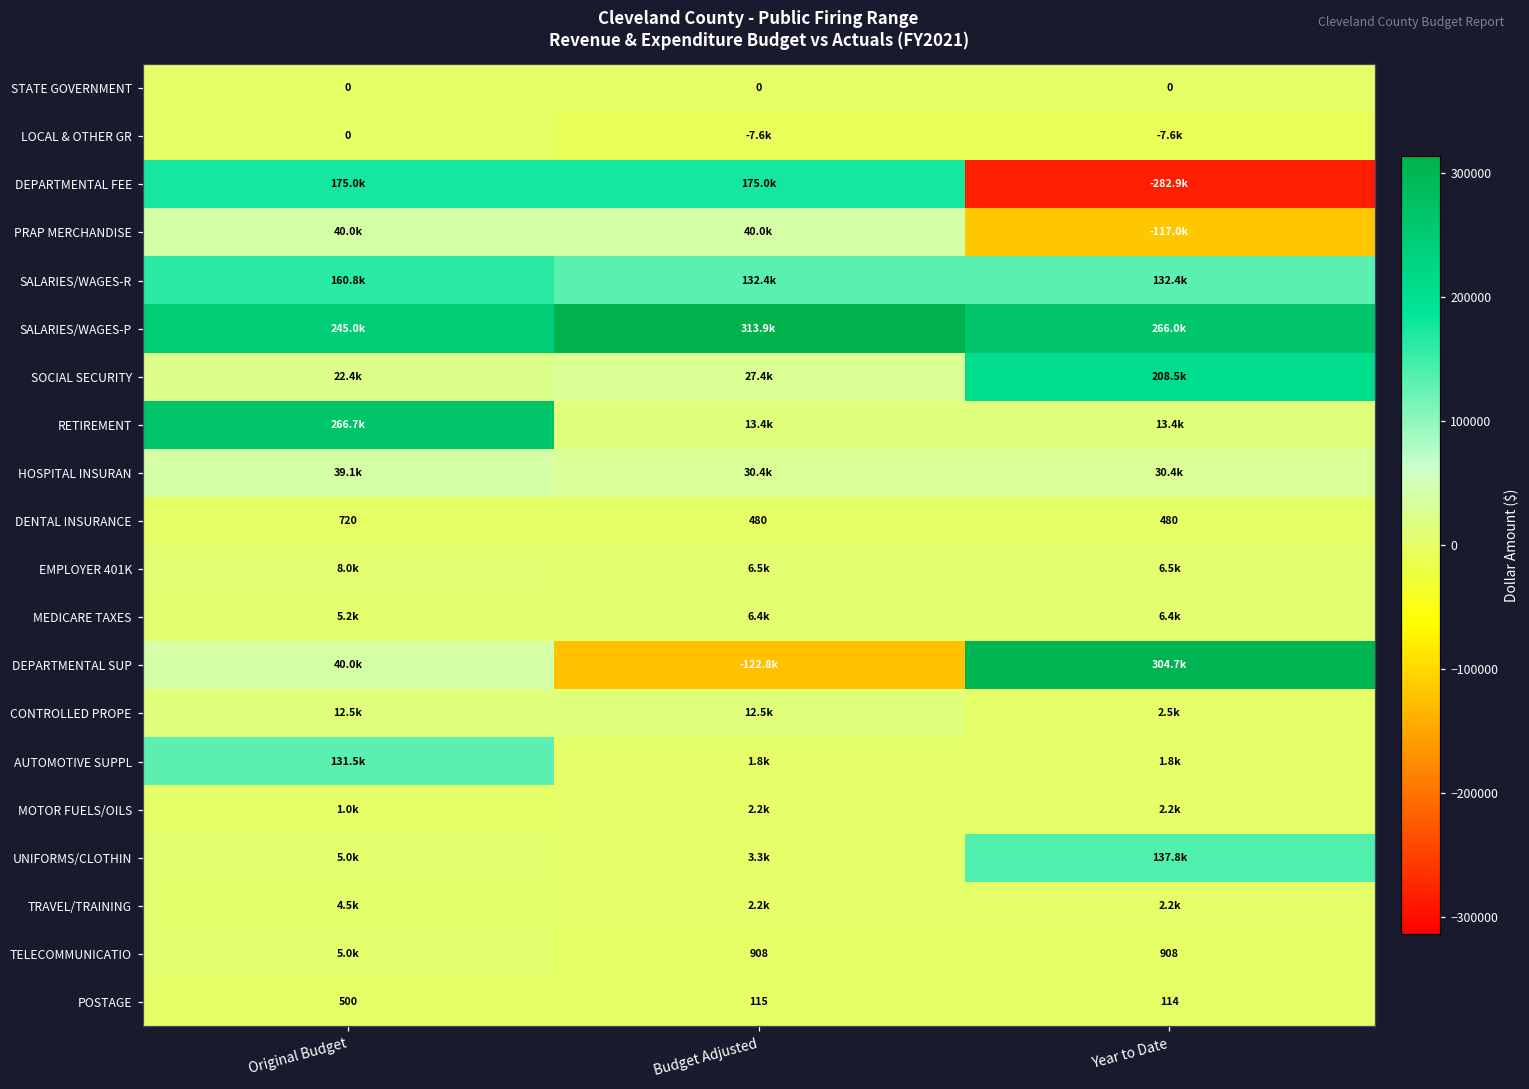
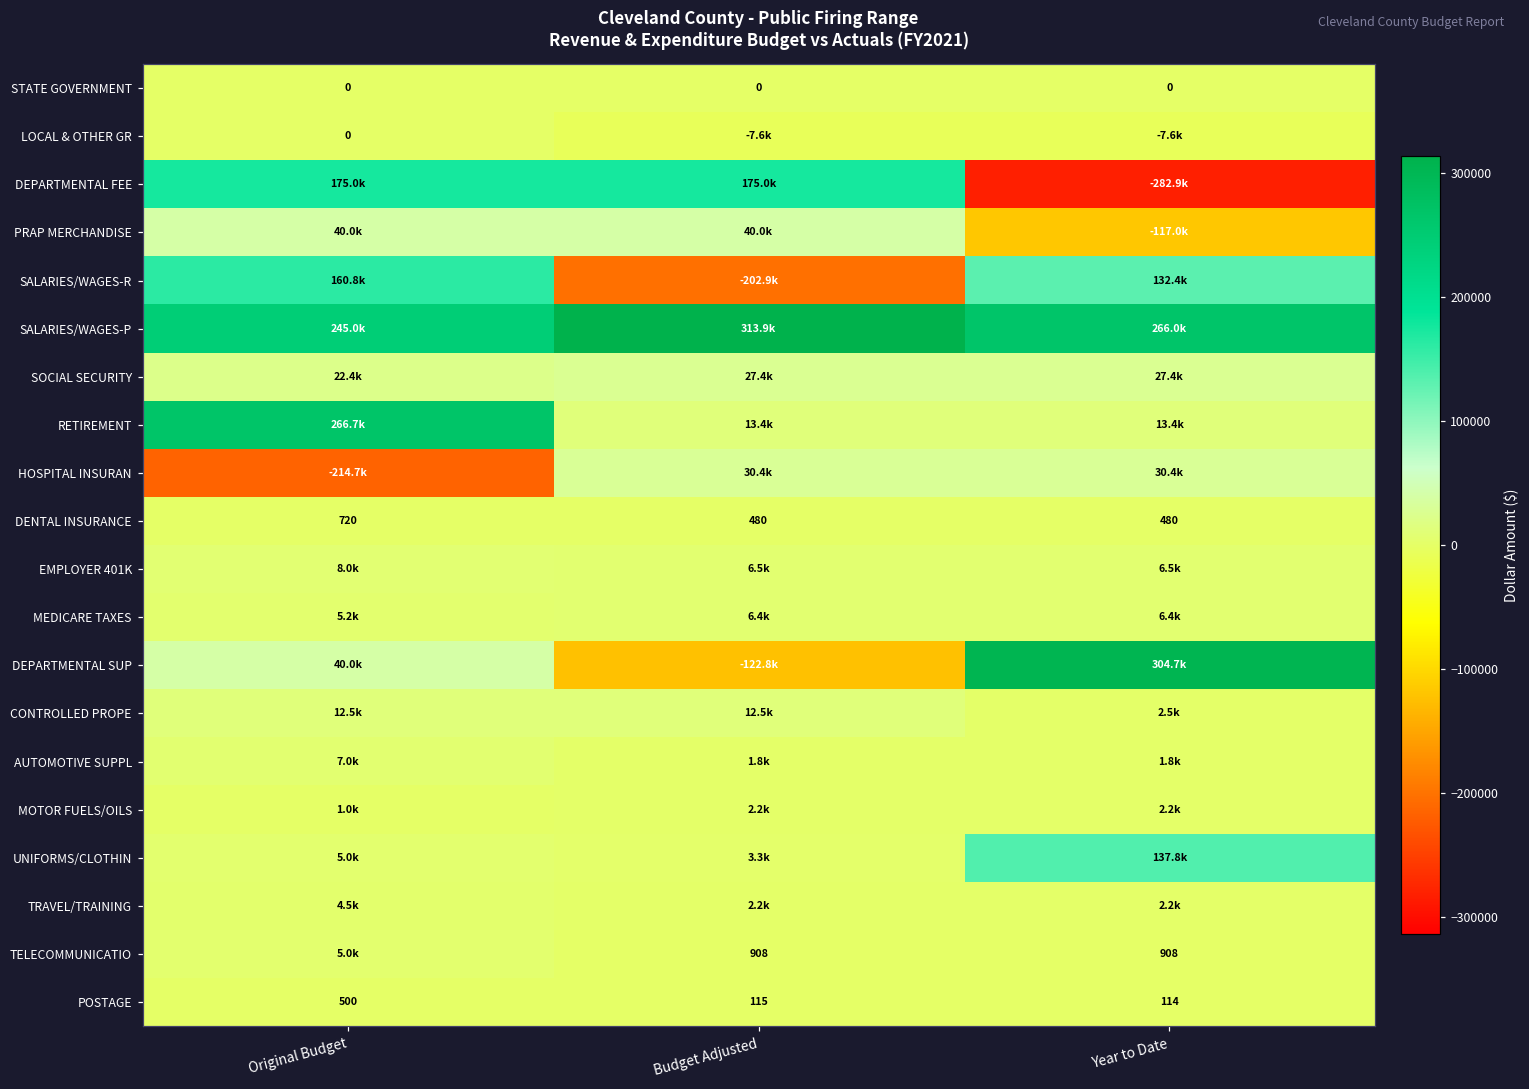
SALARIES/WAGES-R, Budget Adjusted: 132.4k -> -202.9k
SOCIAL SECURITY, Year to Date: 208.5k -> 27.4k
HOSPITAL INSURAN, Original Budget: 39.1k -> -214.7k
AUTOMOTIVE SUPPL, Original Budget: 131.5k -> 7.0k
